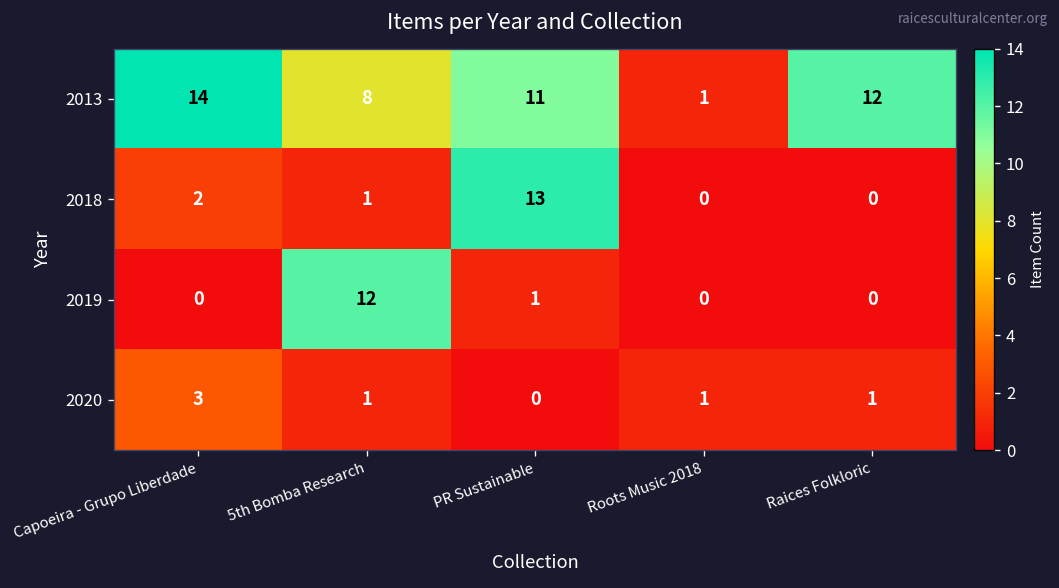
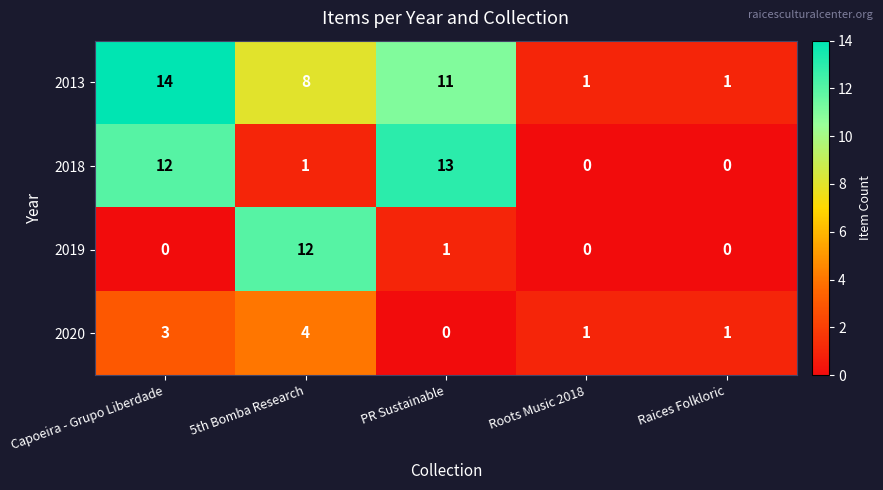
2013, Raices Folkloric: 12 -> 1
2018, Capoeira - Grupo Liberdade: 2 -> 12
2020, 5th Bomba Research: 1 -> 4
